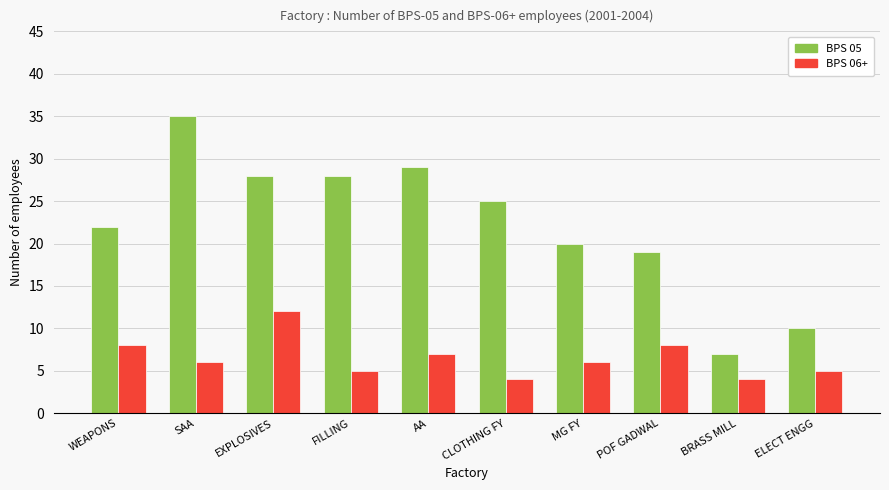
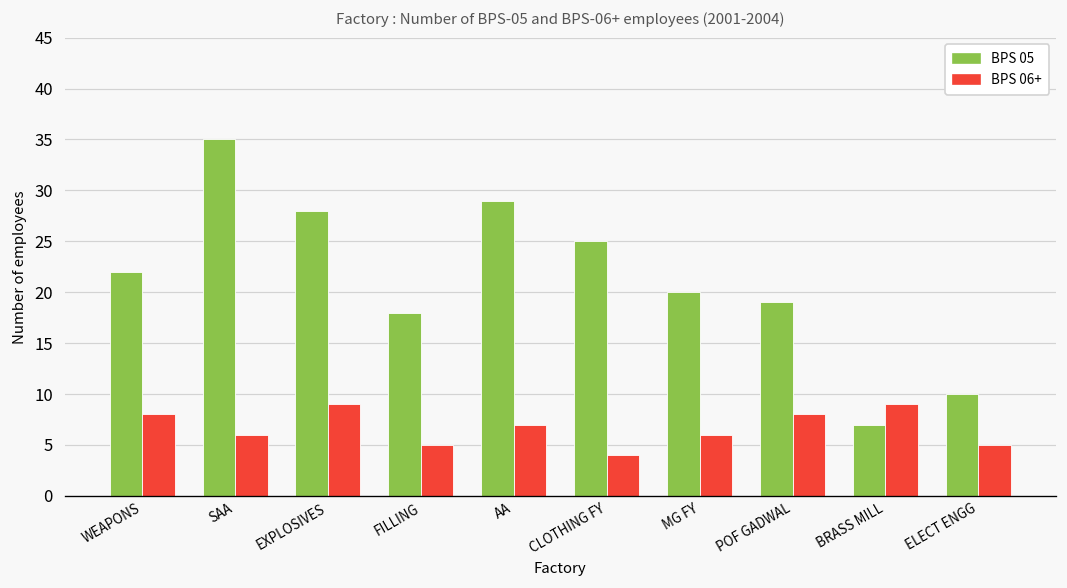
BPS 06+, EXPLOSIVES: 12 -> 9
BPS 05, FILLING: 28 -> 18
BPS 06+, BRASS MILL: 4 -> 9
